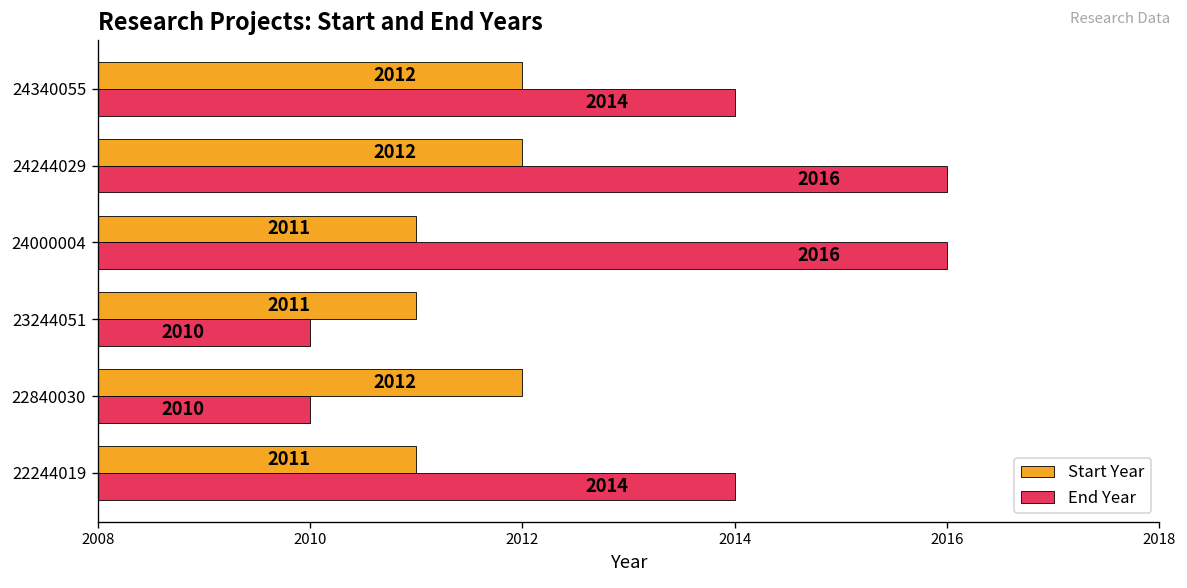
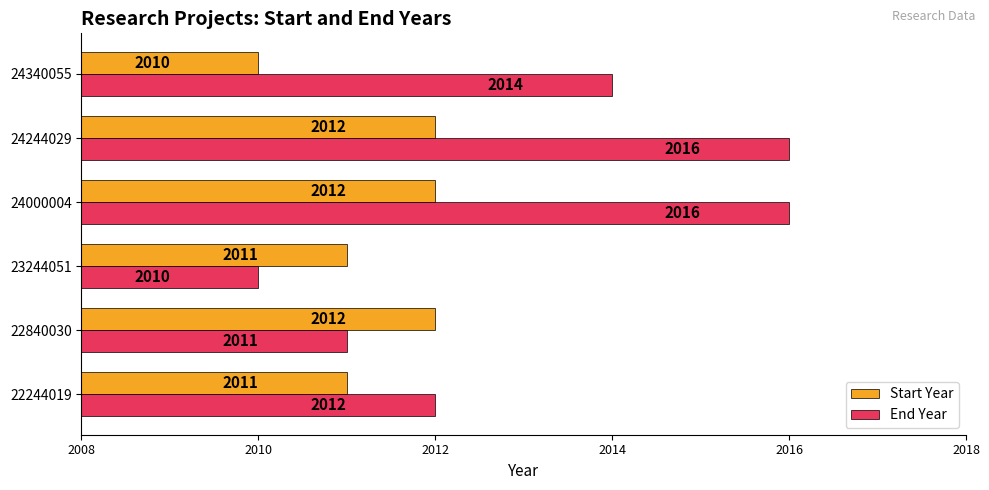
Start Year, 24340055: 2012 -> 2010
Start Year, 24000004: 2011 -> 2012
End Year, 22840030: 2010 -> 2011
End Year, 22244019: 2014 -> 2012
